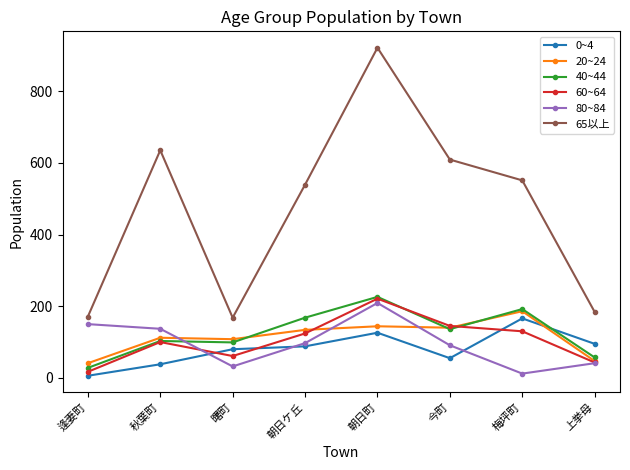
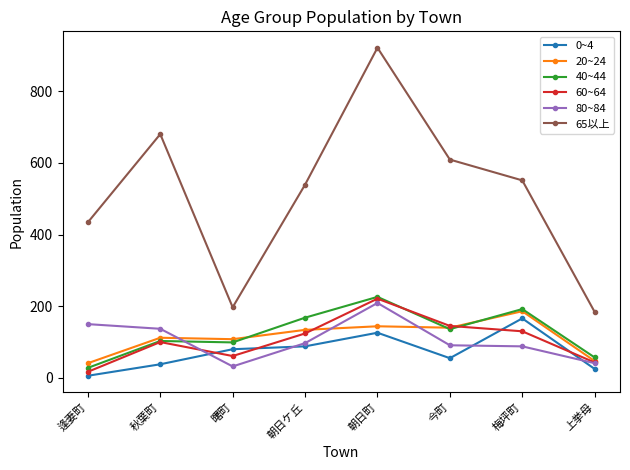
65以上, 逢妻町: 170 -> 430
65以上, 秋葉町: 640 -> 680
65以上, 曙町: 170 -> 200
80~84, 梅坪町: 10 -> 90
0~4, 上挙母: 100 -> 30
